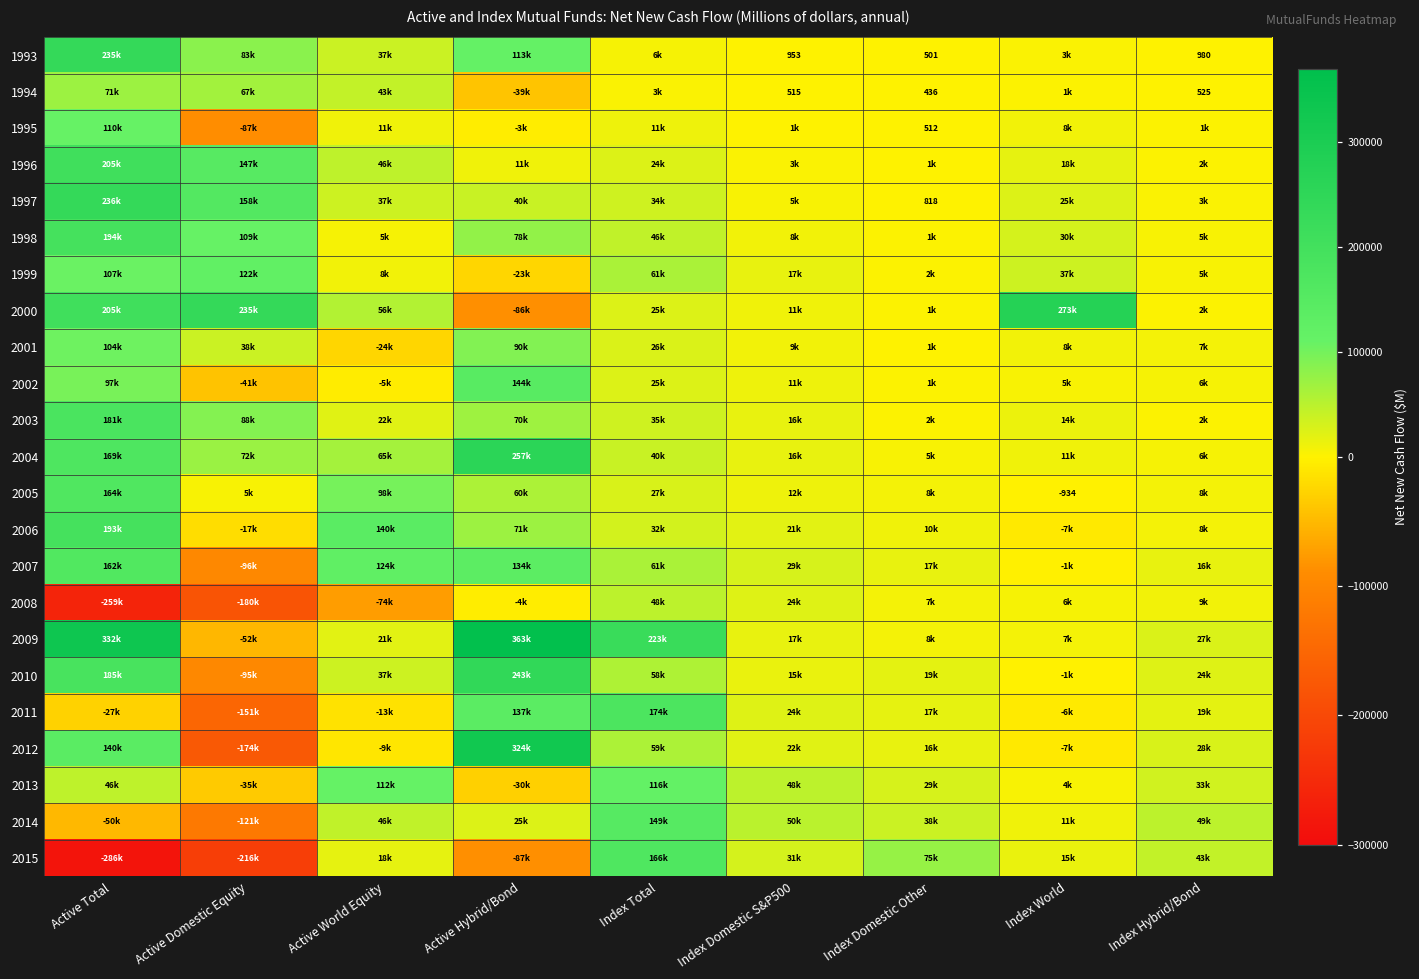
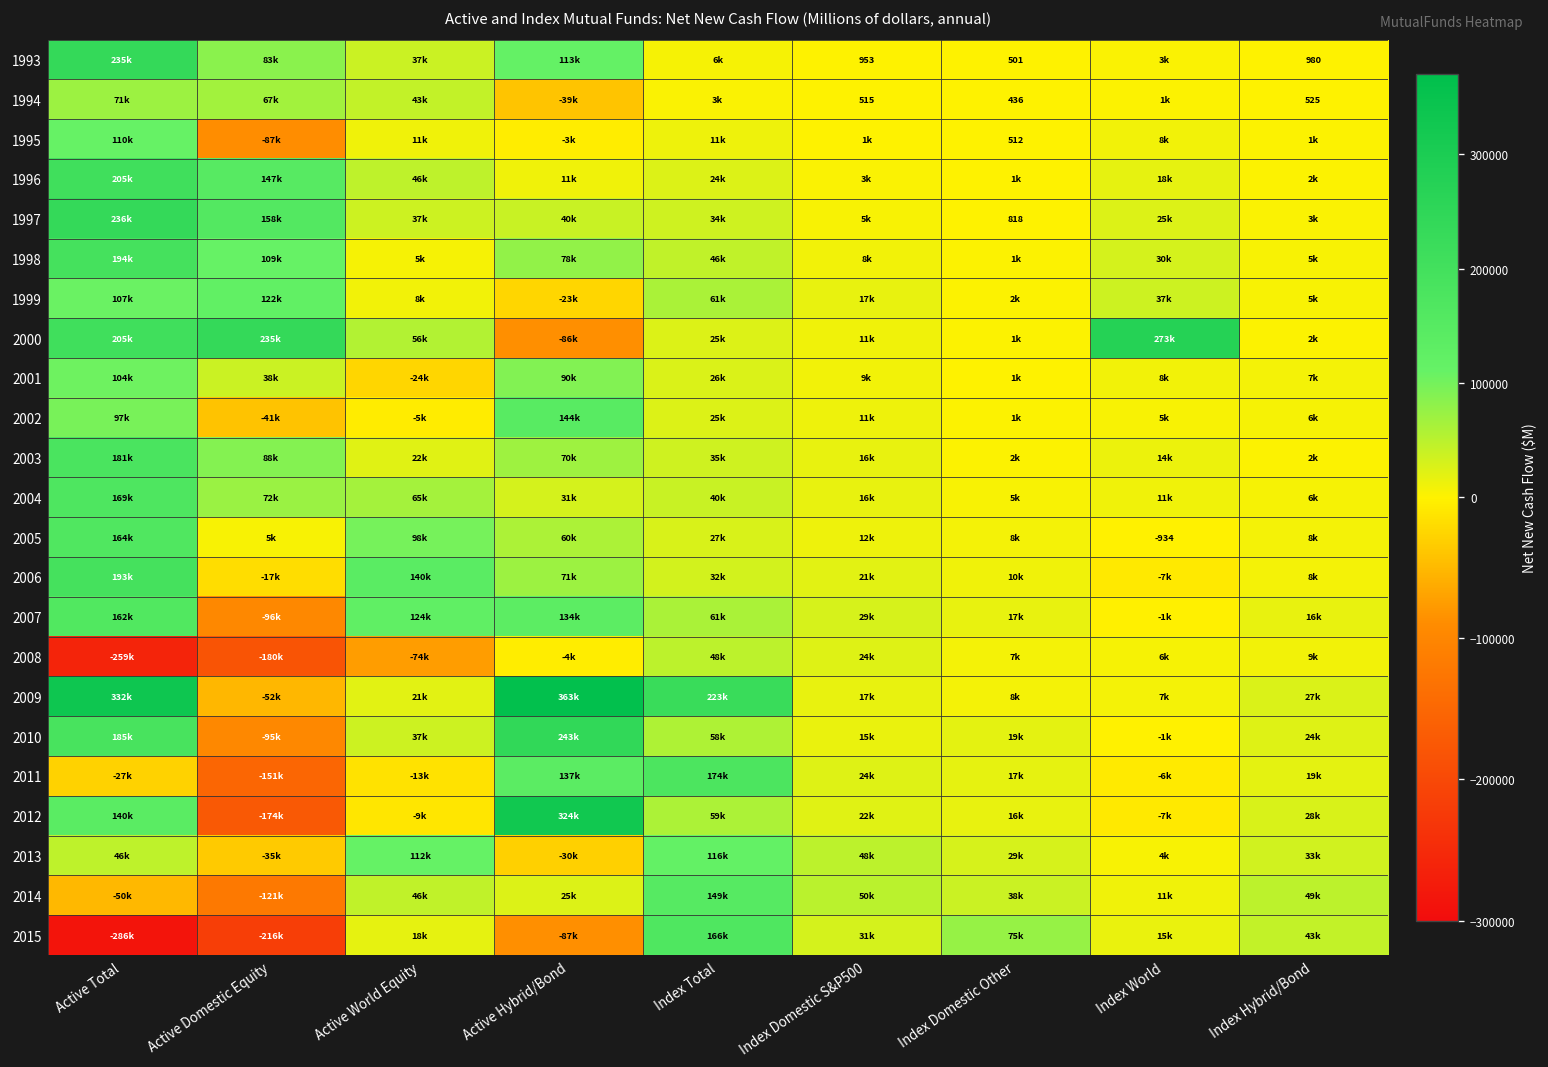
2004, Active Hybrid/Bond: 257k -> 31k
